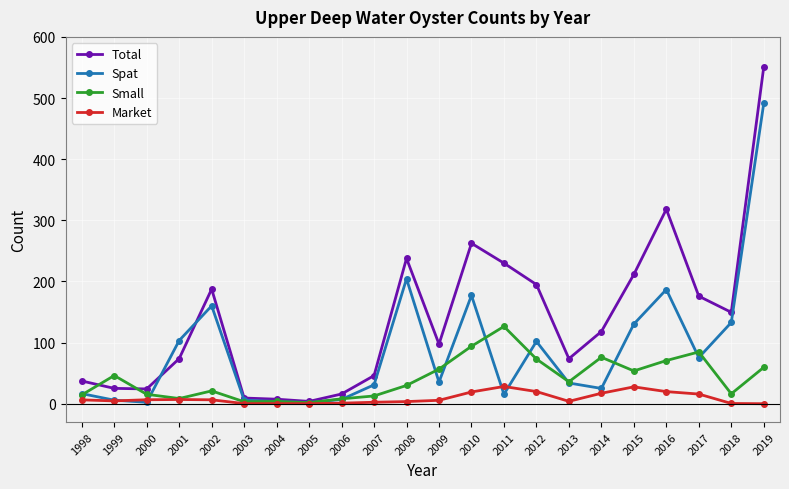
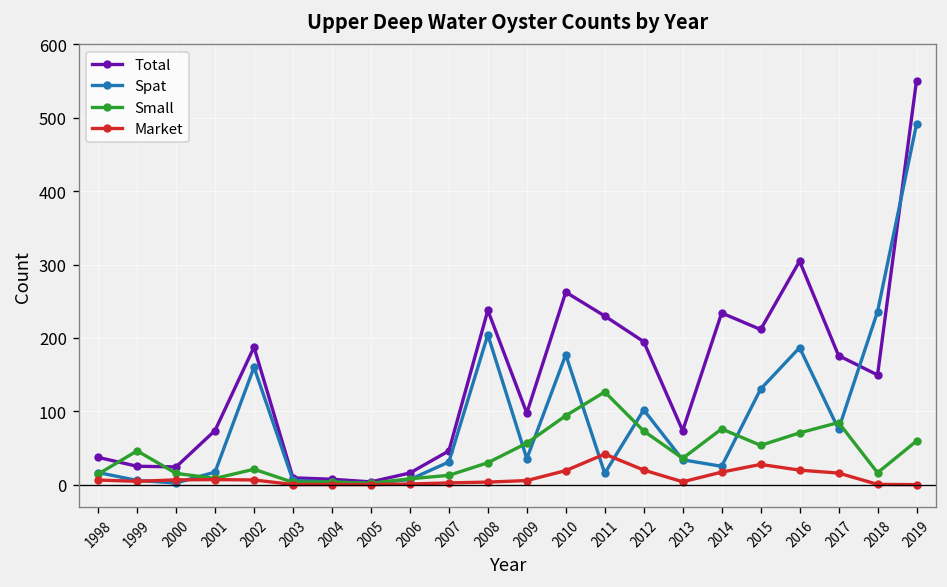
Spat, 2001: 100 -> 20
Market, 2011: 30 -> 40
Total, 2014: 120 -> 230
Total, 2016: 320 -> 300
Spat, 2018: 130 -> 240
